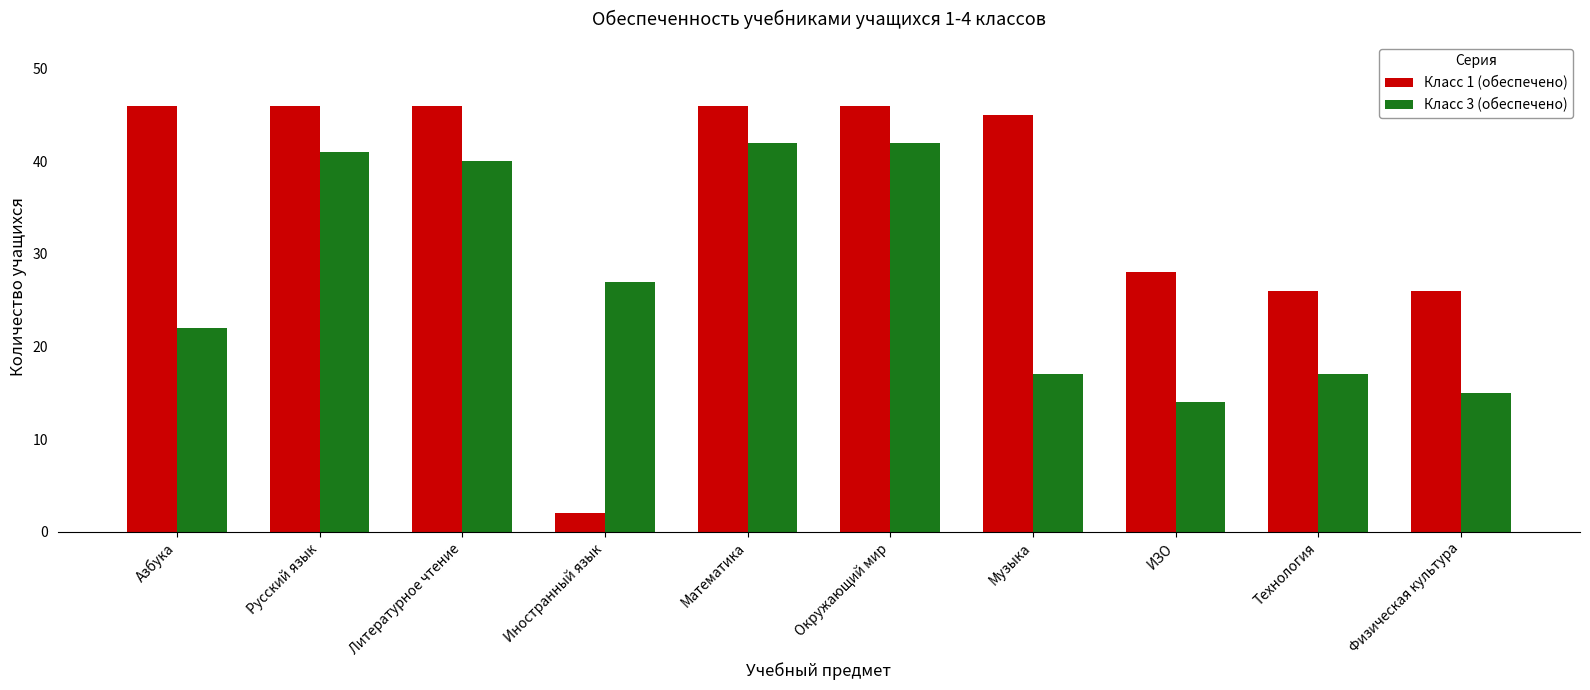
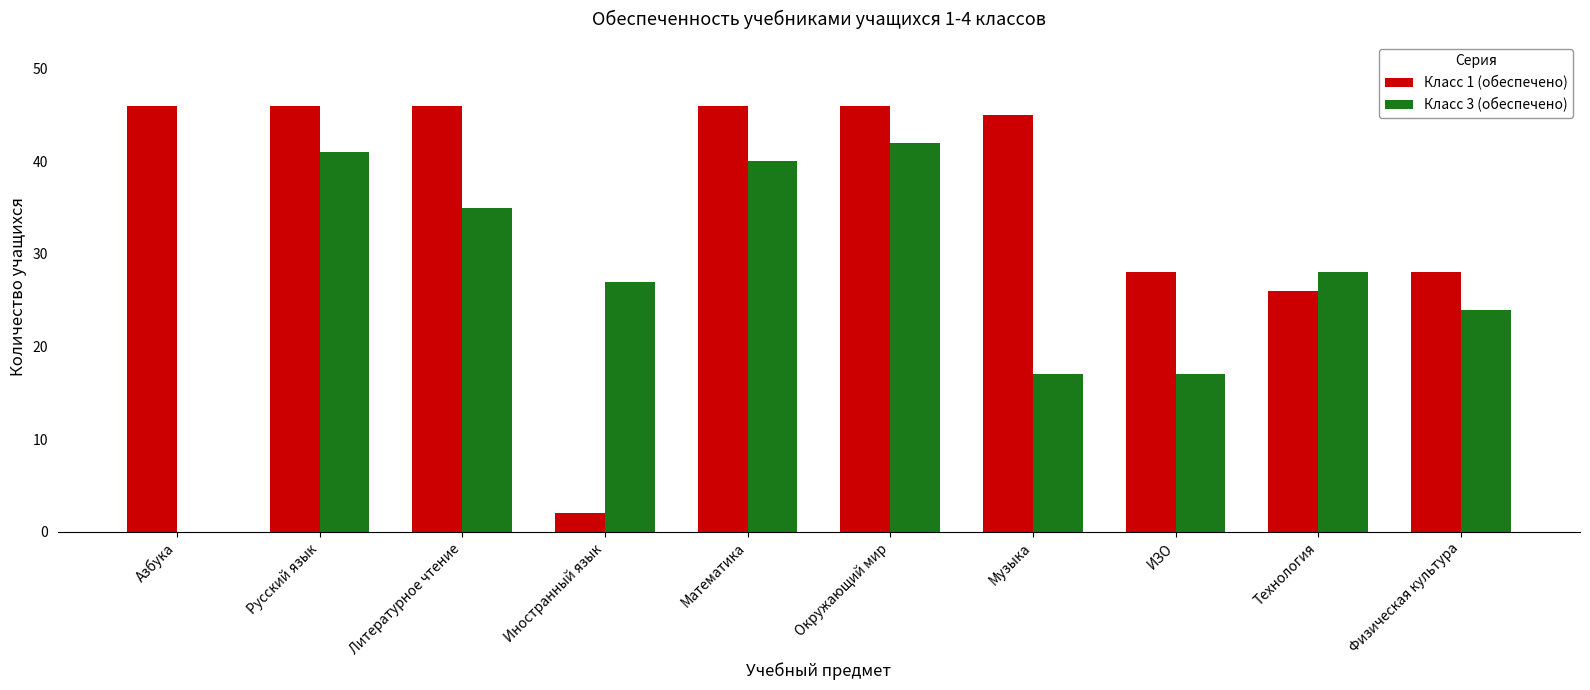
Класс 3 (обеспечено), Азбука: 22 -> 0
Класс 3 (обеспечено), Литературное чтение: 40 -> 35
Класс 3 (обеспечено), Математика: 42 -> 40
Класс 3 (обеспечено), ИЗО: 14 -> 17
Класс 3 (обеспечено), Технология: 17 -> 28
Класс 1 (обеспечено), Физическая культура: 26 -> 28
Класс 3 (обеспечено), Физическая культура: 15 -> 24
